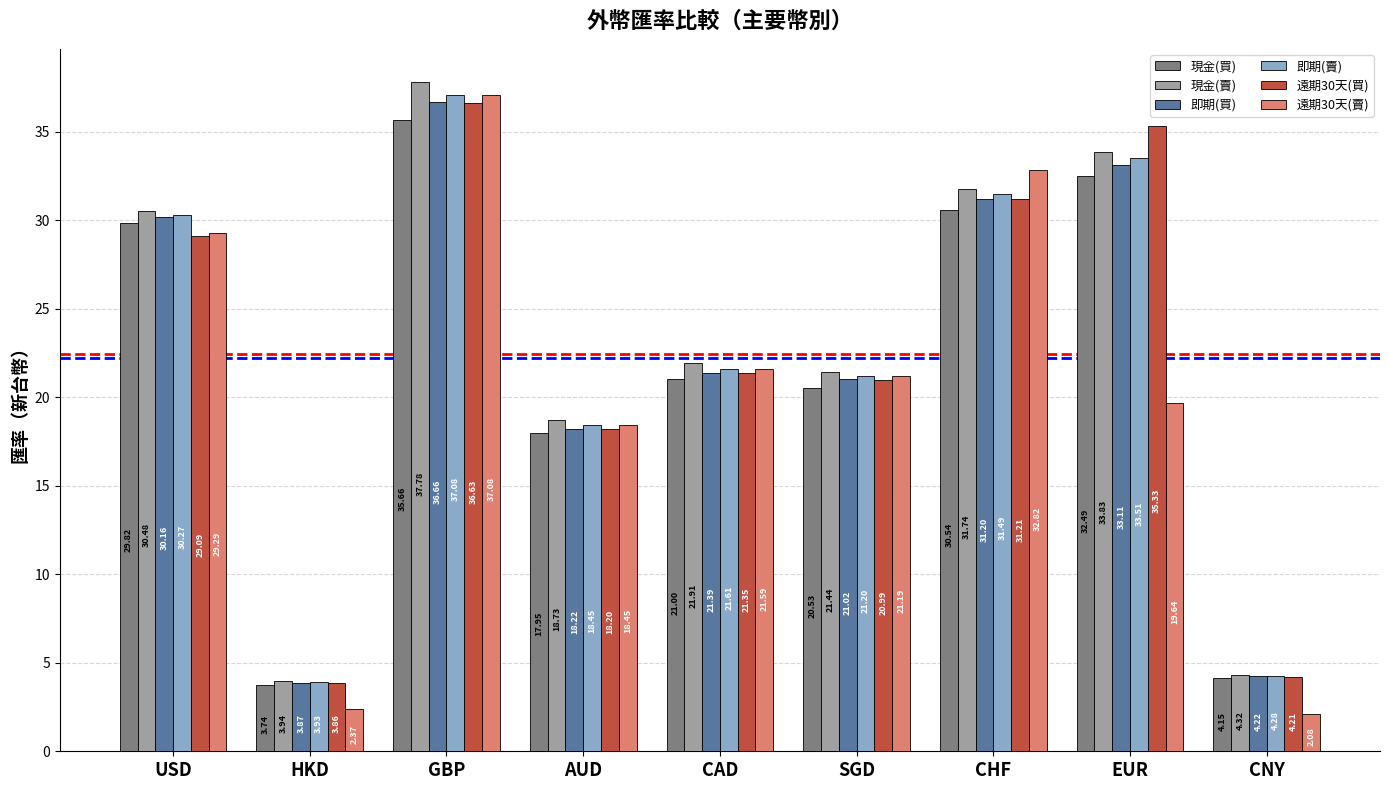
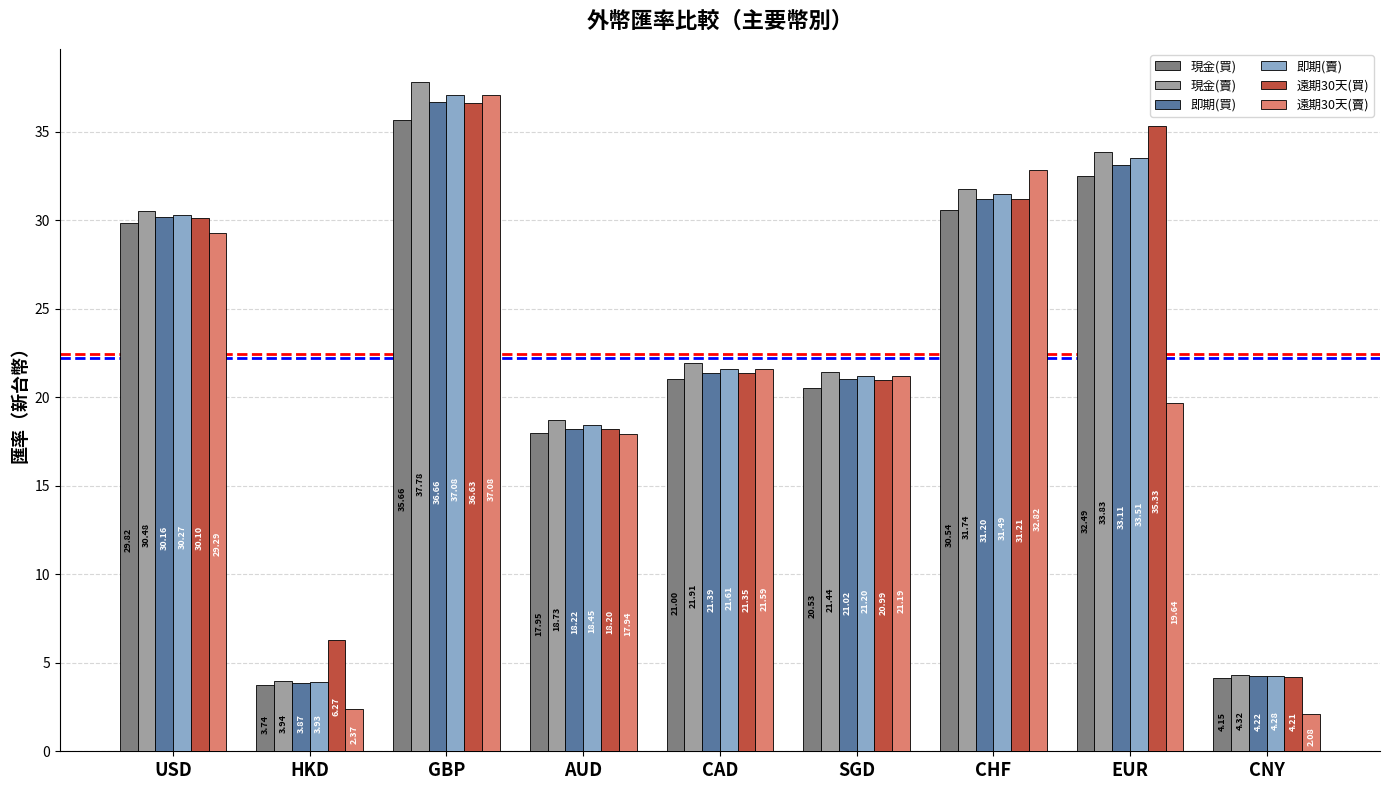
遠期30天(買), USD: 29.09 -> 30.10
遠期30天(買), HKD: 3.86 -> 6.27
遠期30天(賣), AUD: 18.45 -> 17.94
